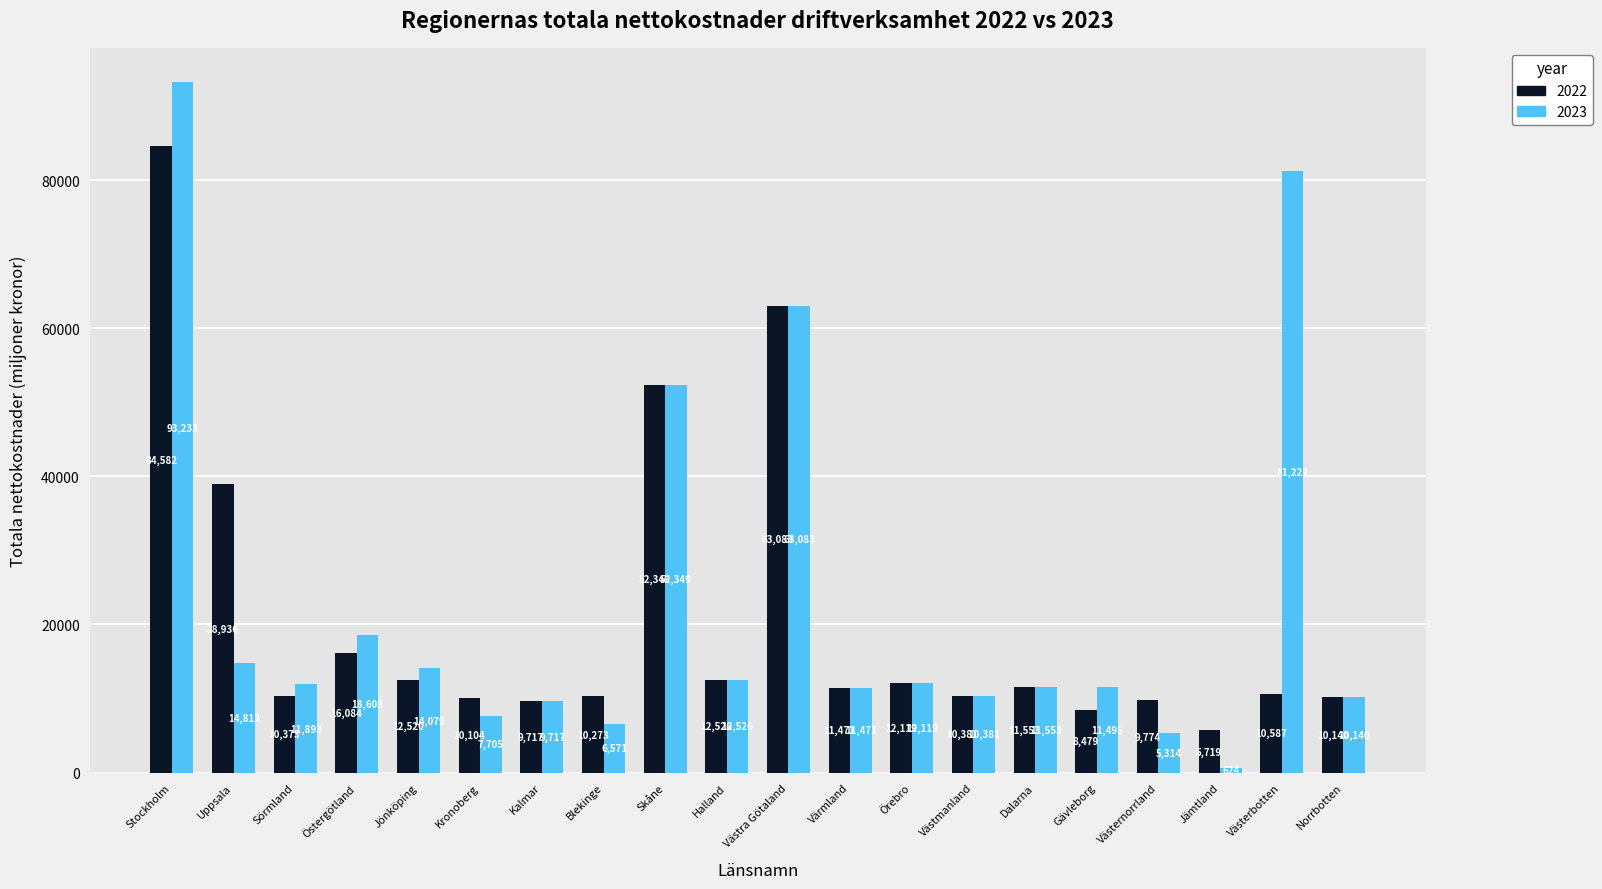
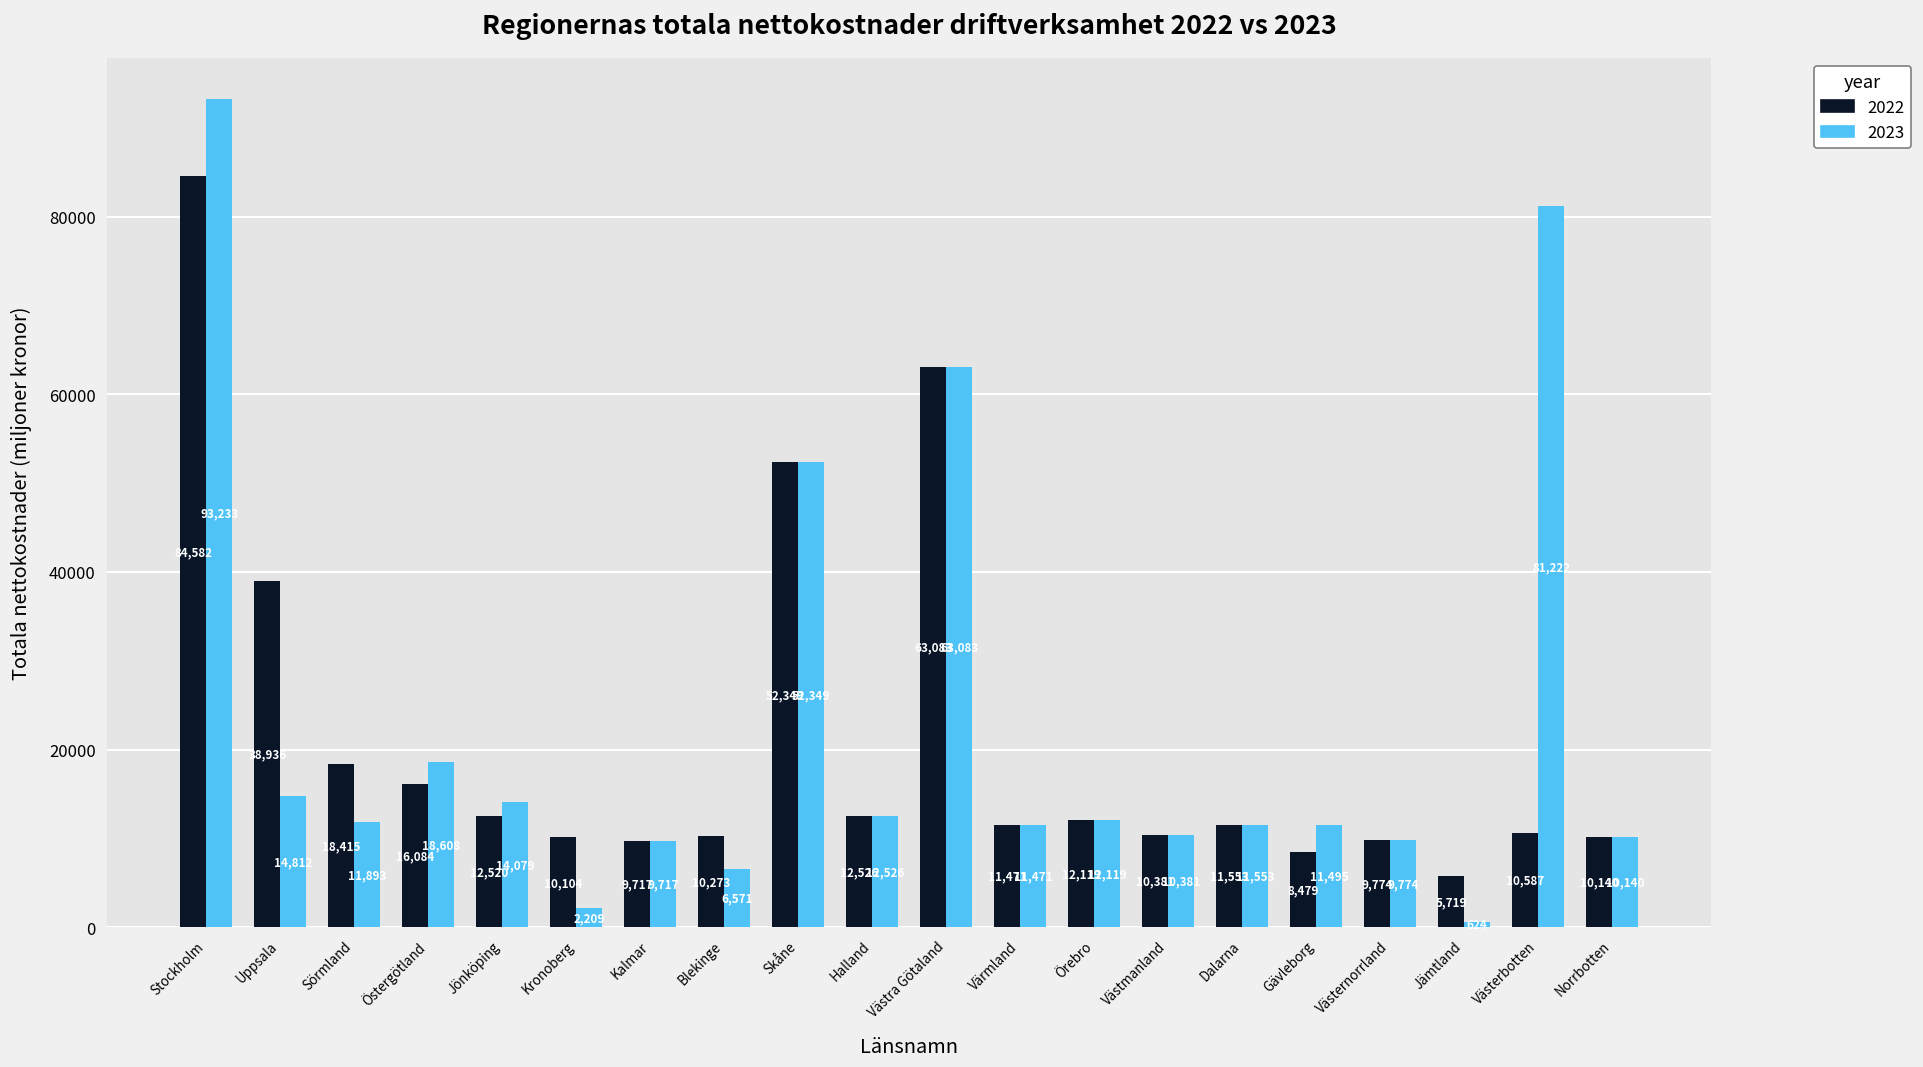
2022, Sörmland: 10,373 -> 18,415
2023, Kronoberg: 7,705 -> 2,209
2023, Västernorrland: 5,314 -> 9,774
